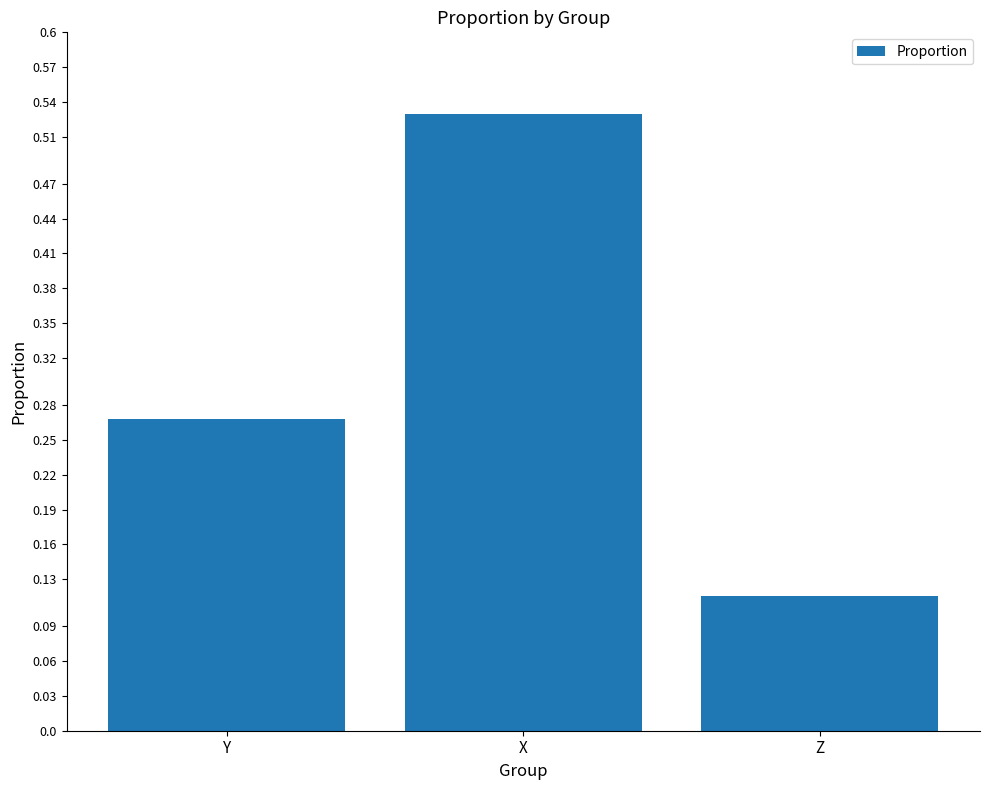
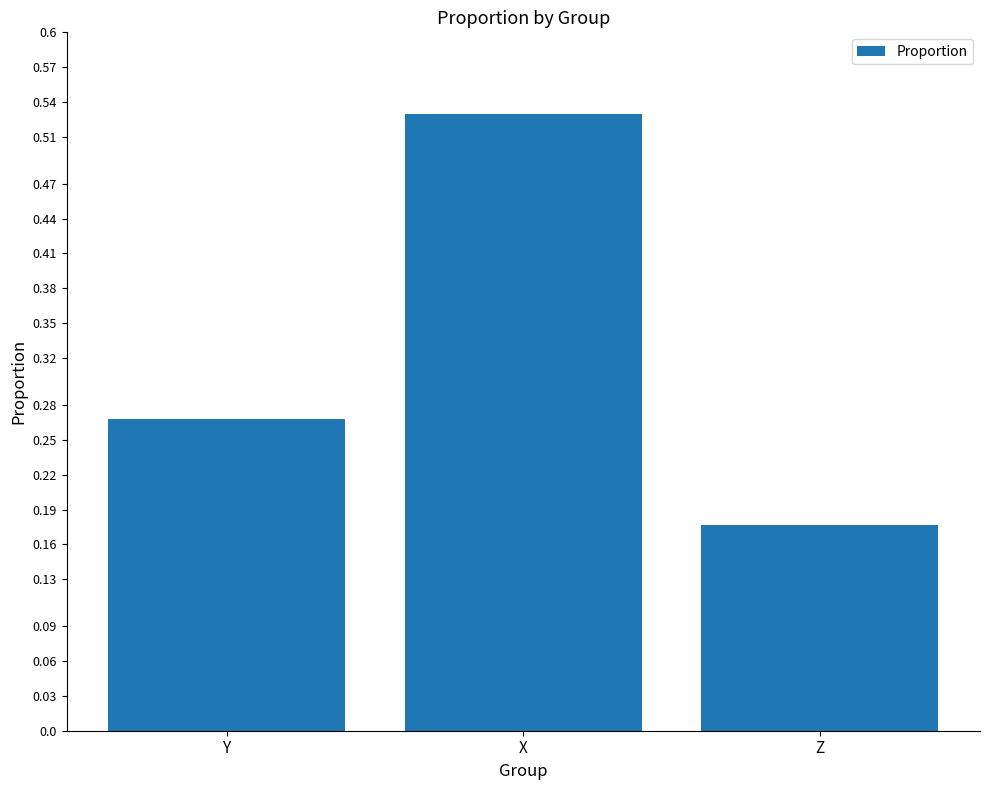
Z: 0.116 -> 0.176
